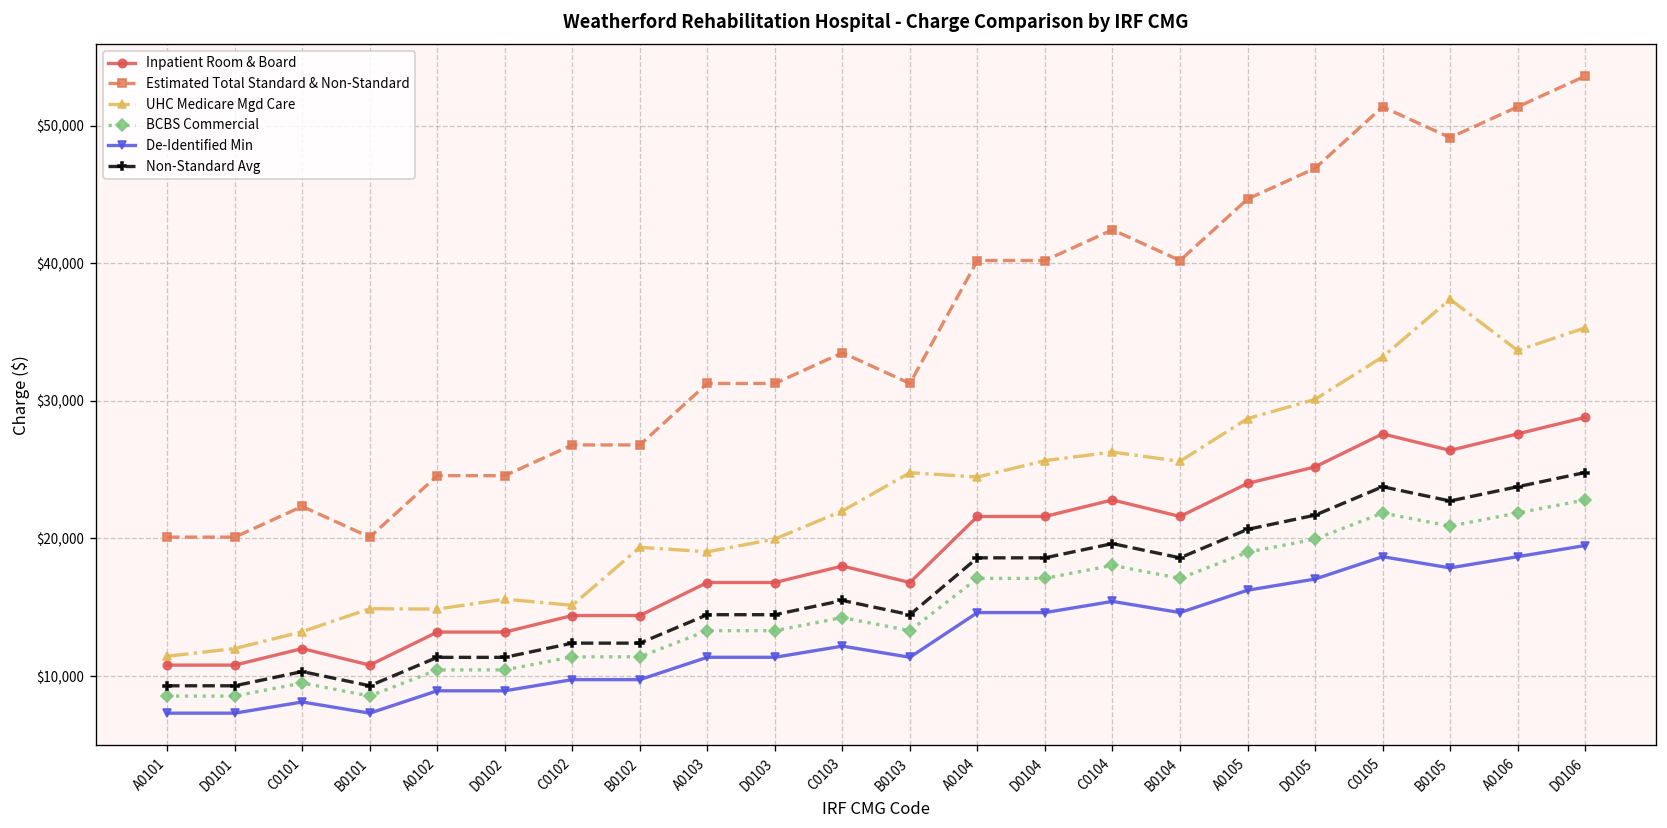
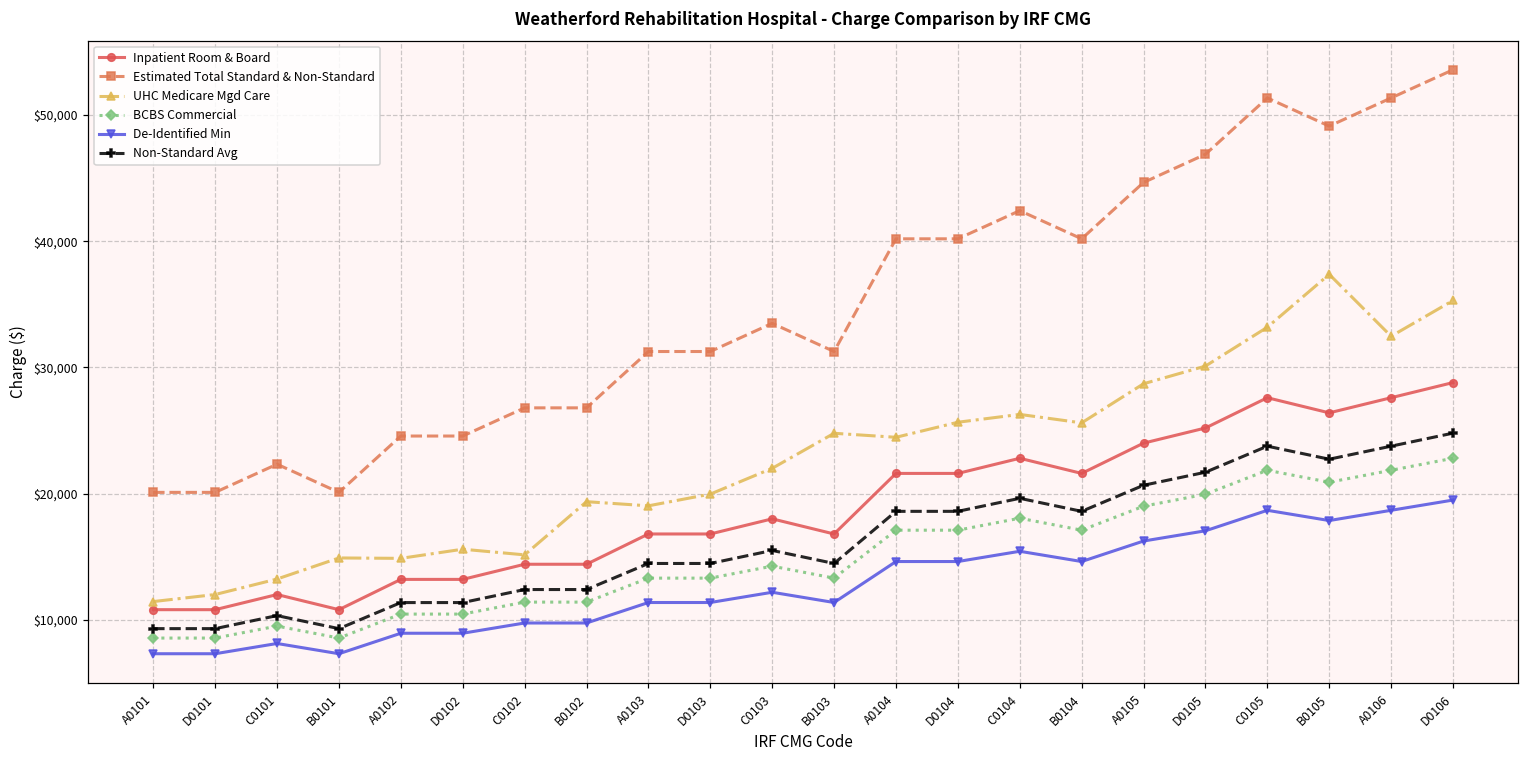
UHC Medicare Mgd Care, A0106: $33,700 -> $32,500
